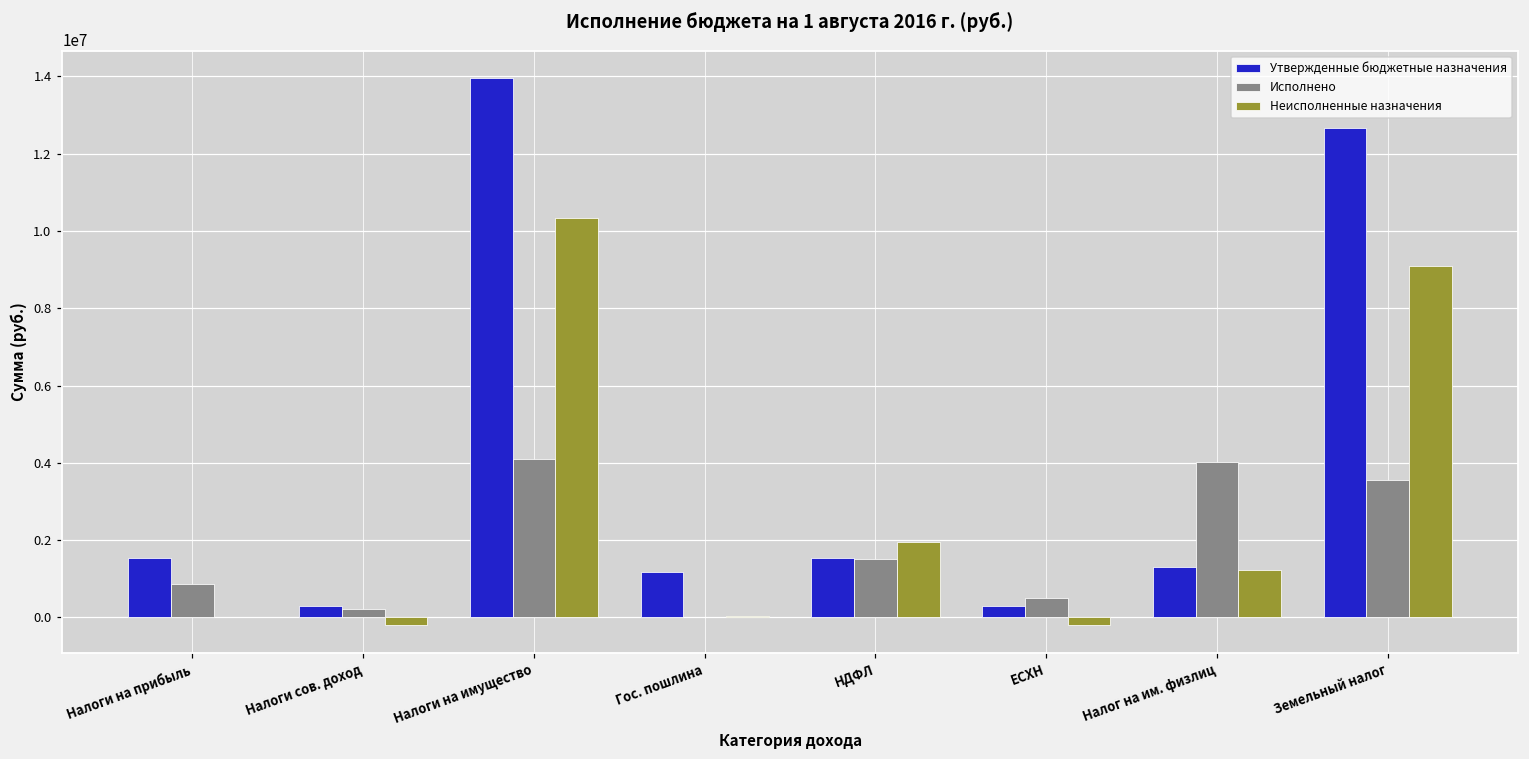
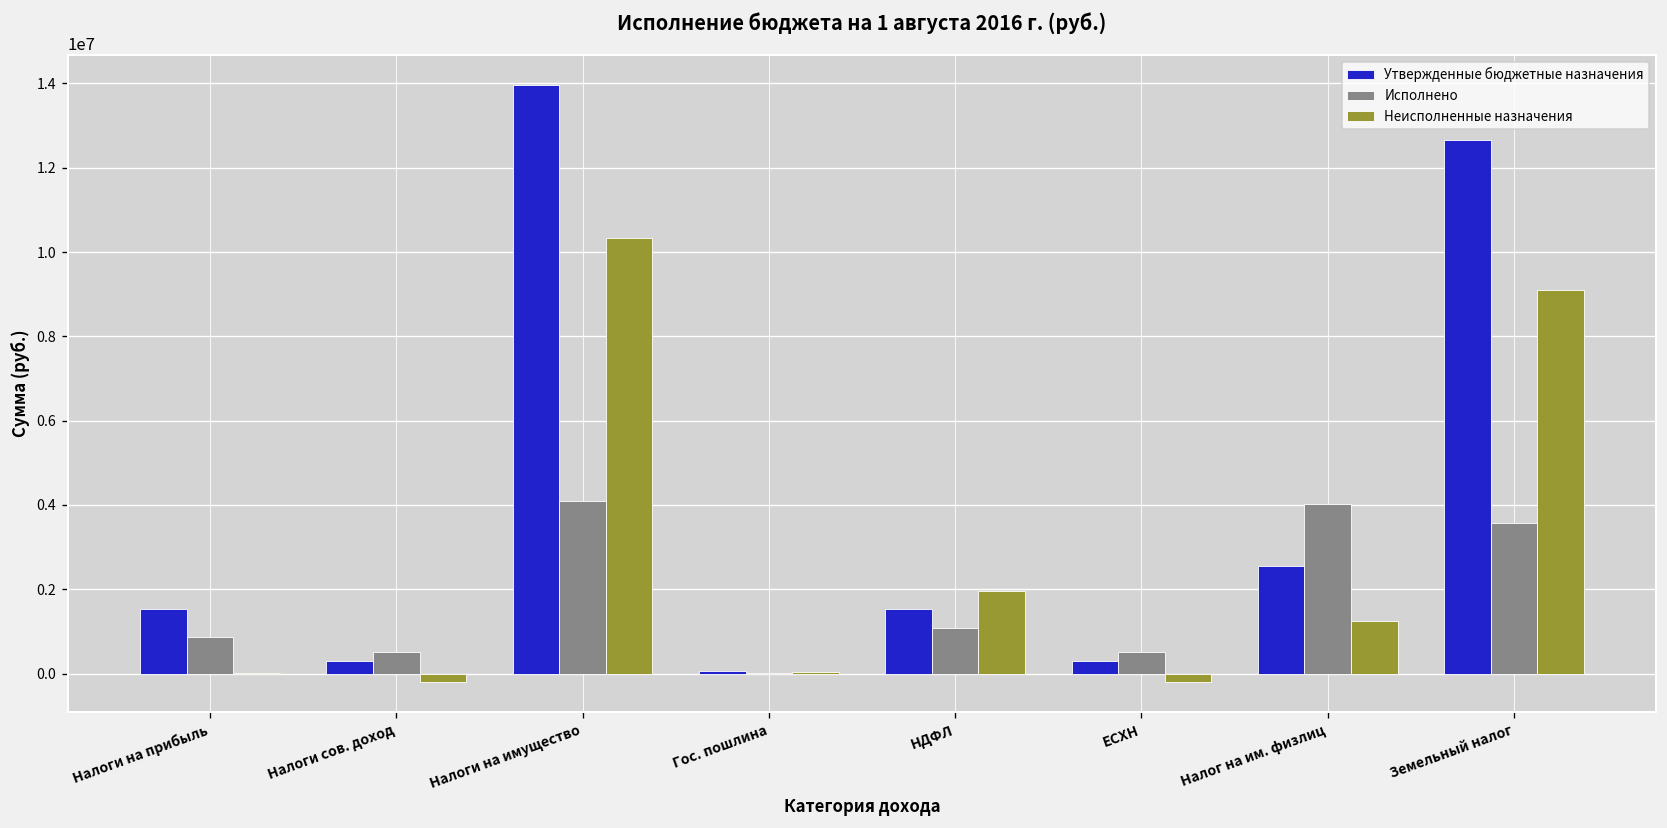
Исполнено, Налоги сов. доход: 200000 -> 500000
Утвержденные бюджетные назначения, Гос. пошлина: 1200000 -> 100000
Исполнено, НДФЛ: 1500000 -> 1100000
Утвержденные бюджетные назначения, Налог на им. физлиц: 1300000 -> 2600000
